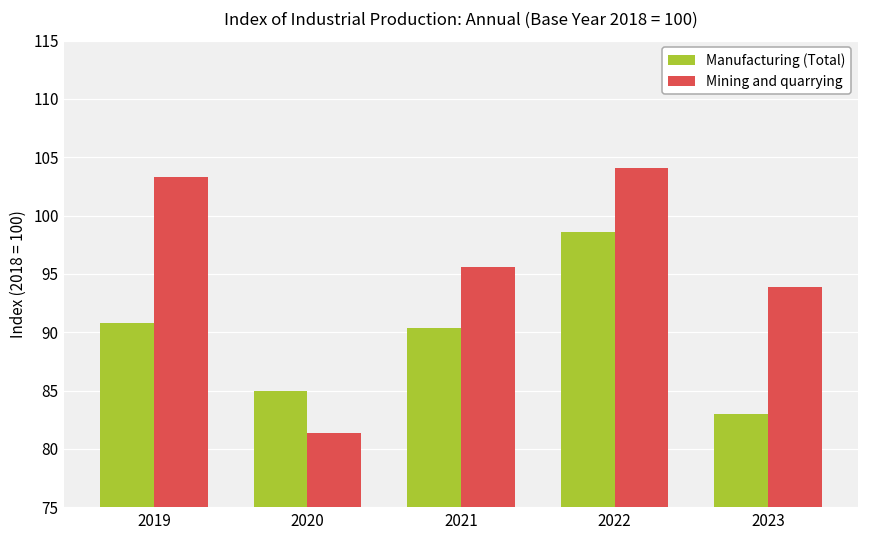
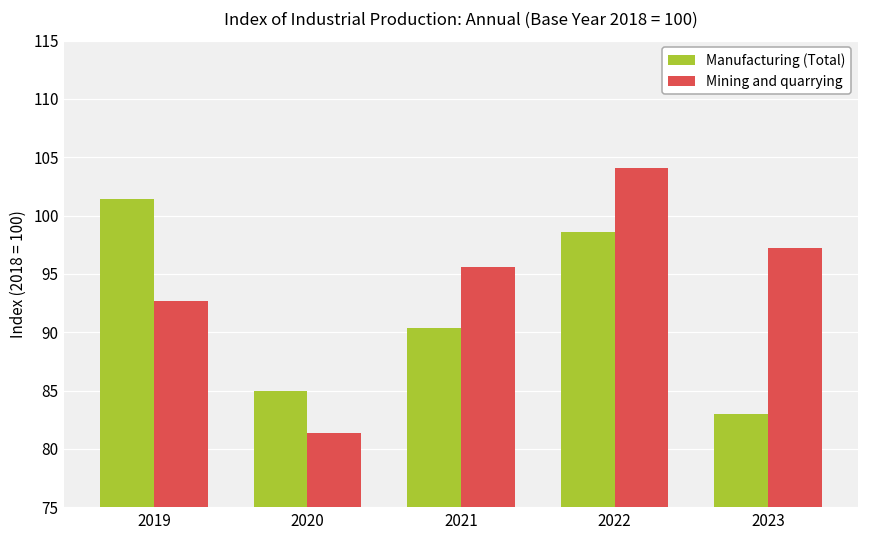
Manufacturing (Total), 2019: 90.8 -> 101.4
Mining and quarrying, 2019: 103.3 -> 92.7
Mining and quarrying, 2023: 93.9 -> 97.2
